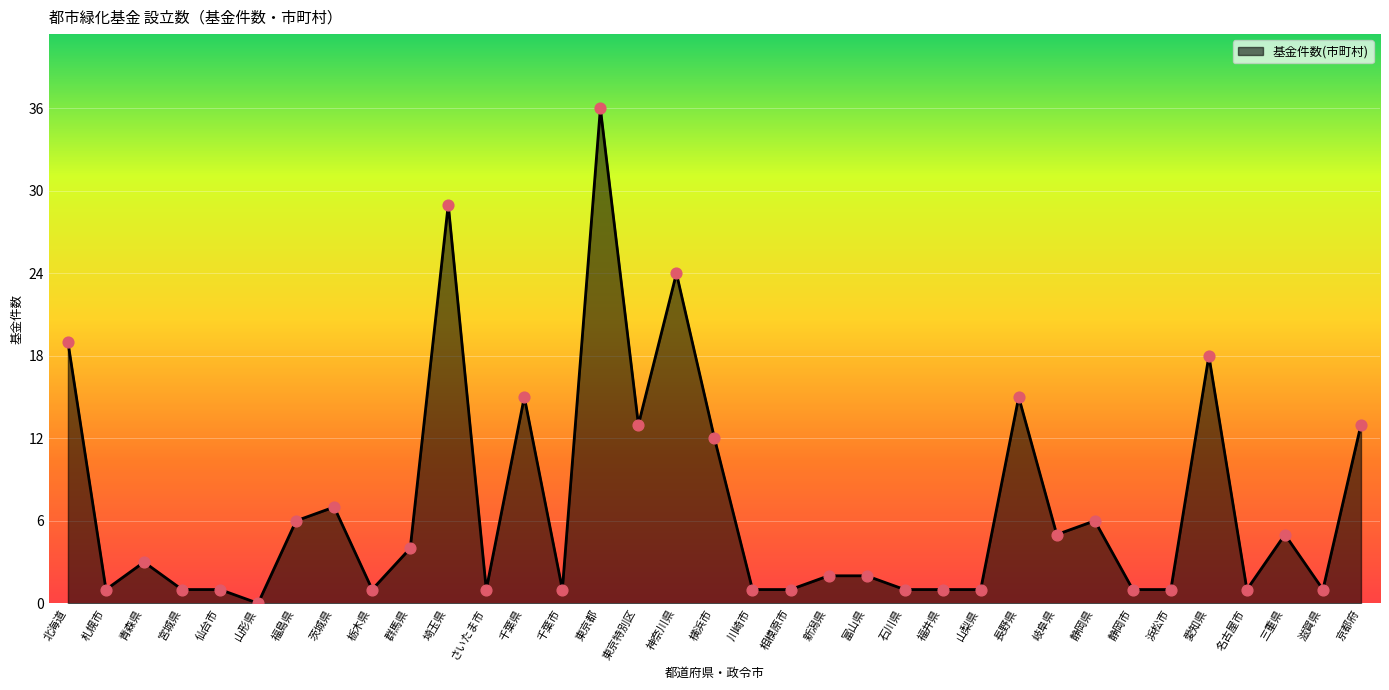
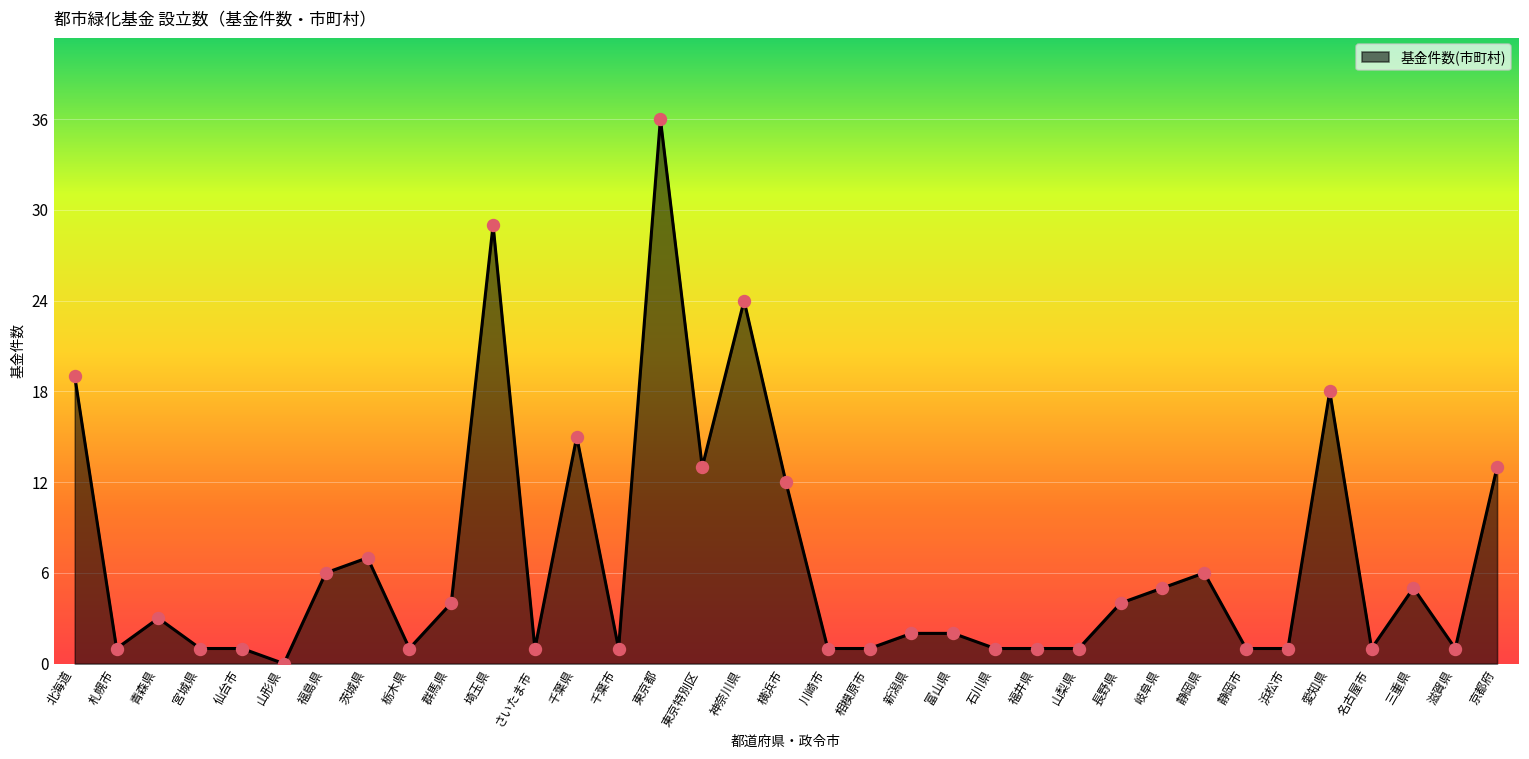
長野県: 15 -> 4
